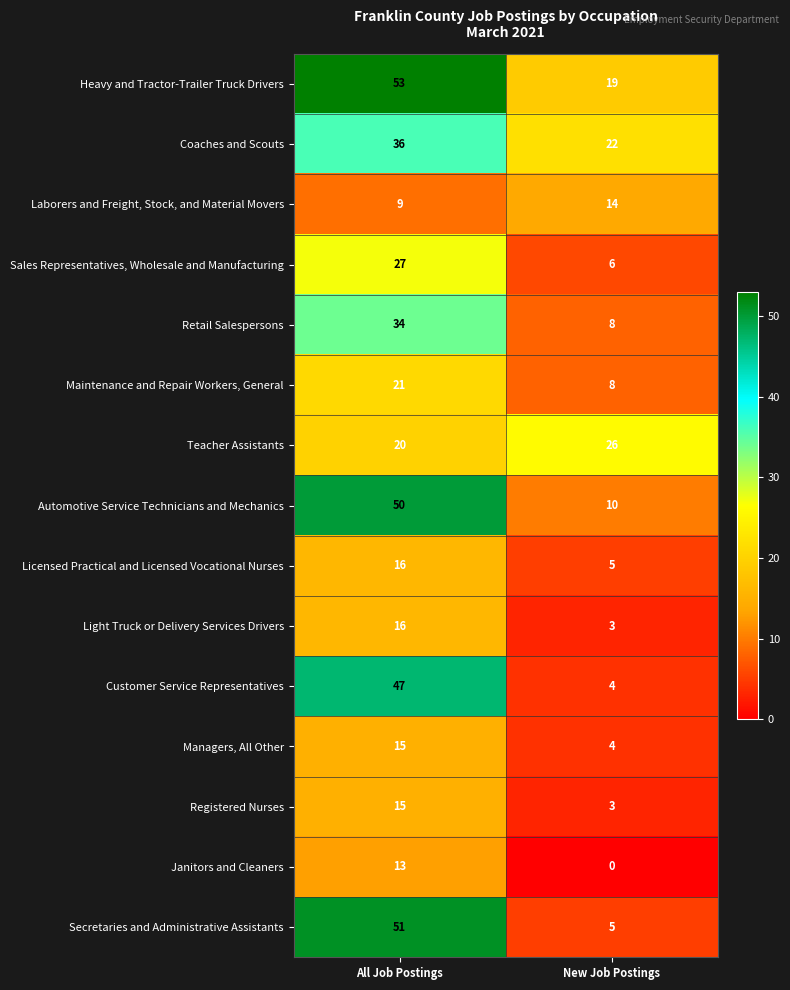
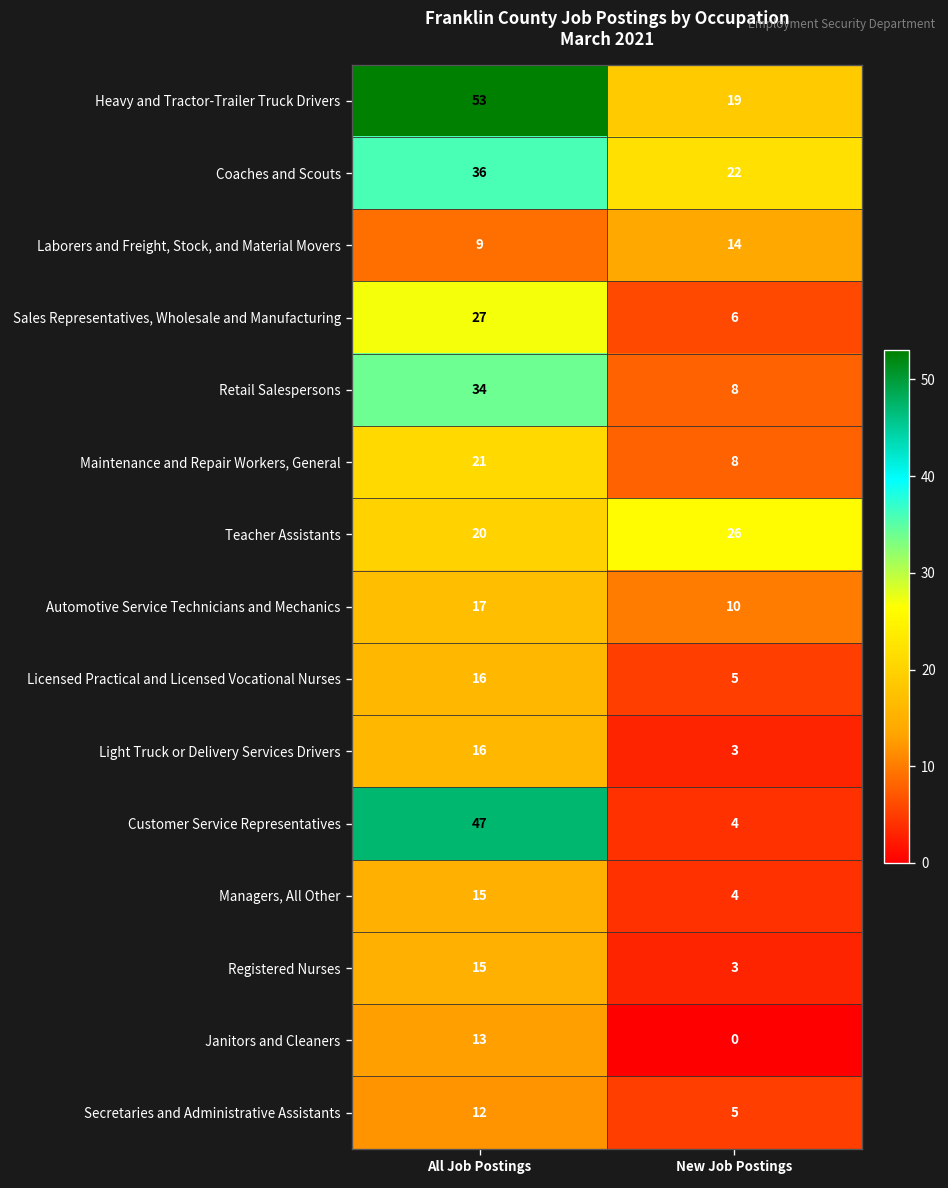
Automotive Service Technicians and Mechanics, All Job Postings: 50 -> 17
Secretaries and Administrative Assistants, All Job Postings: 51 -> 12
